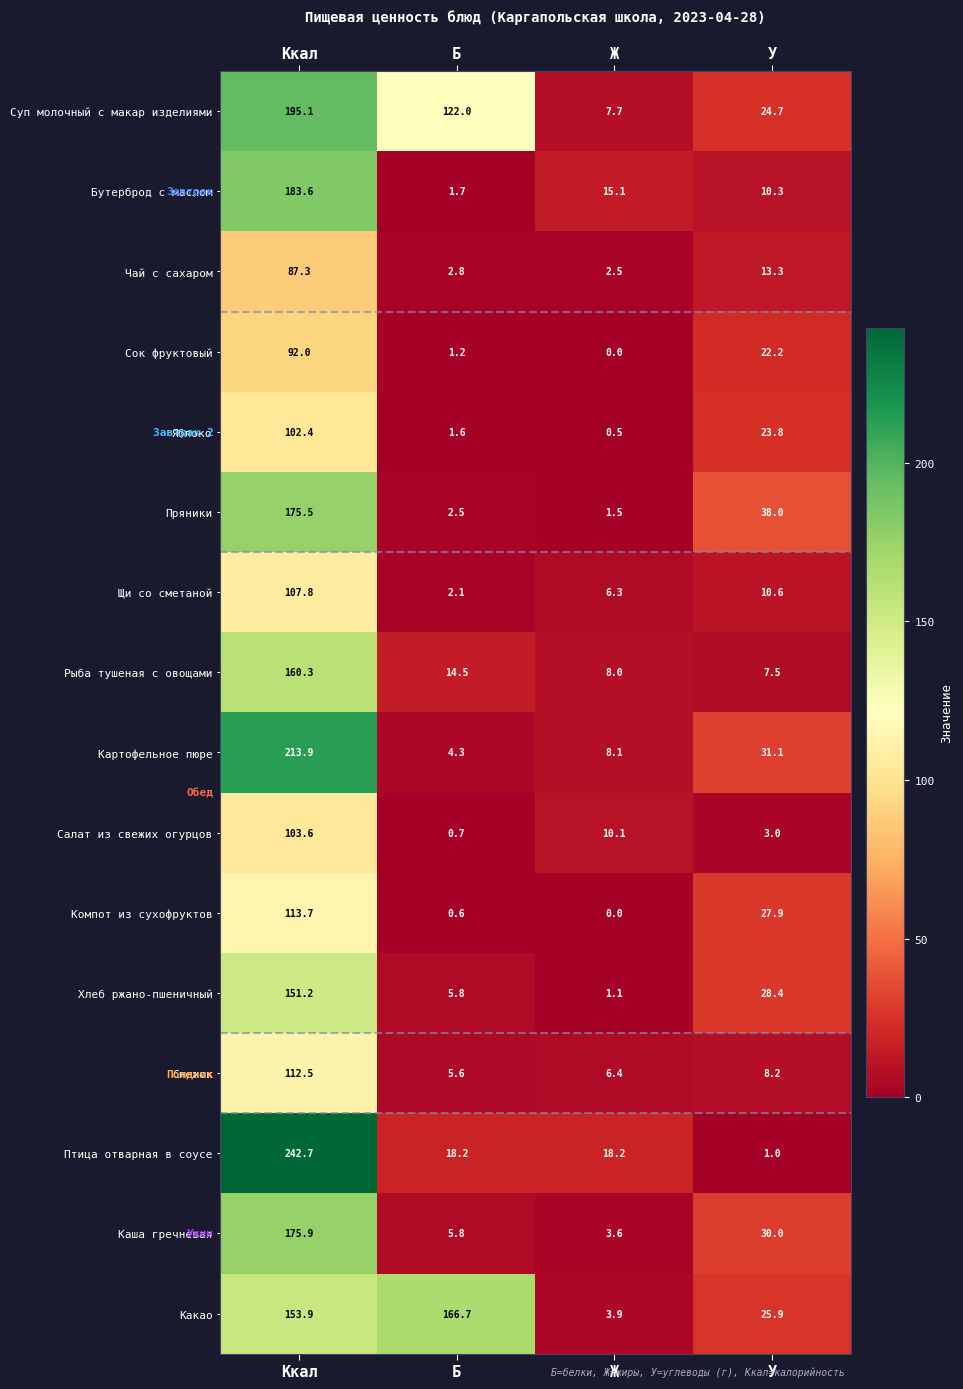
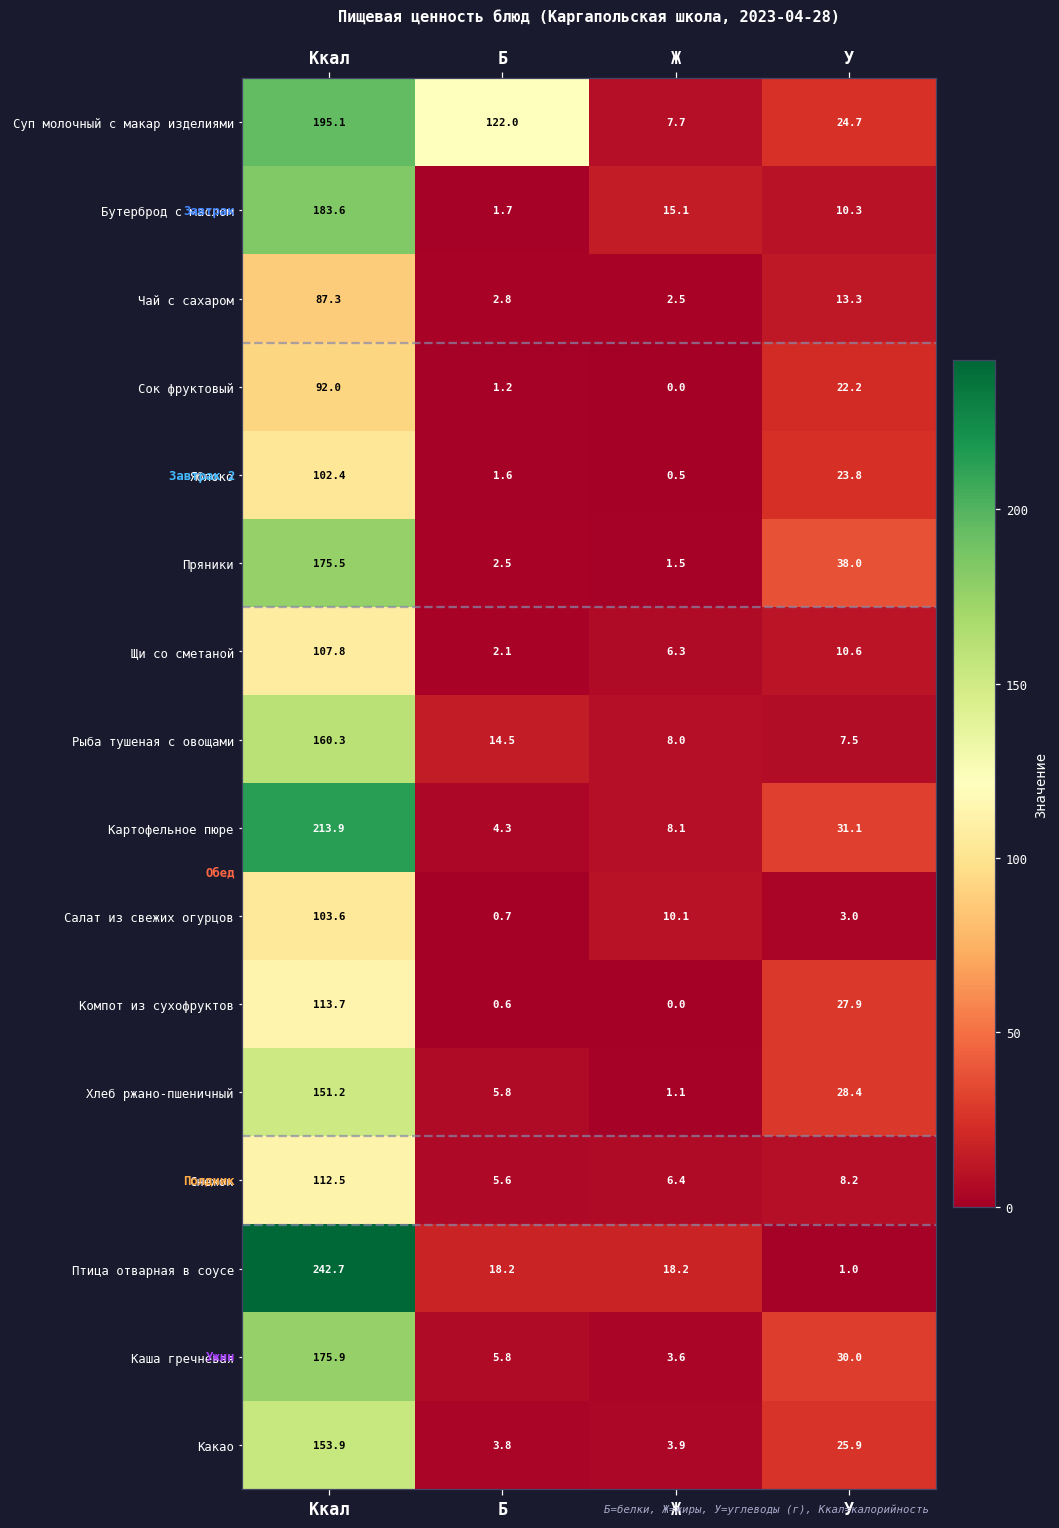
Какао, Б: 166.7 -> 3.8
